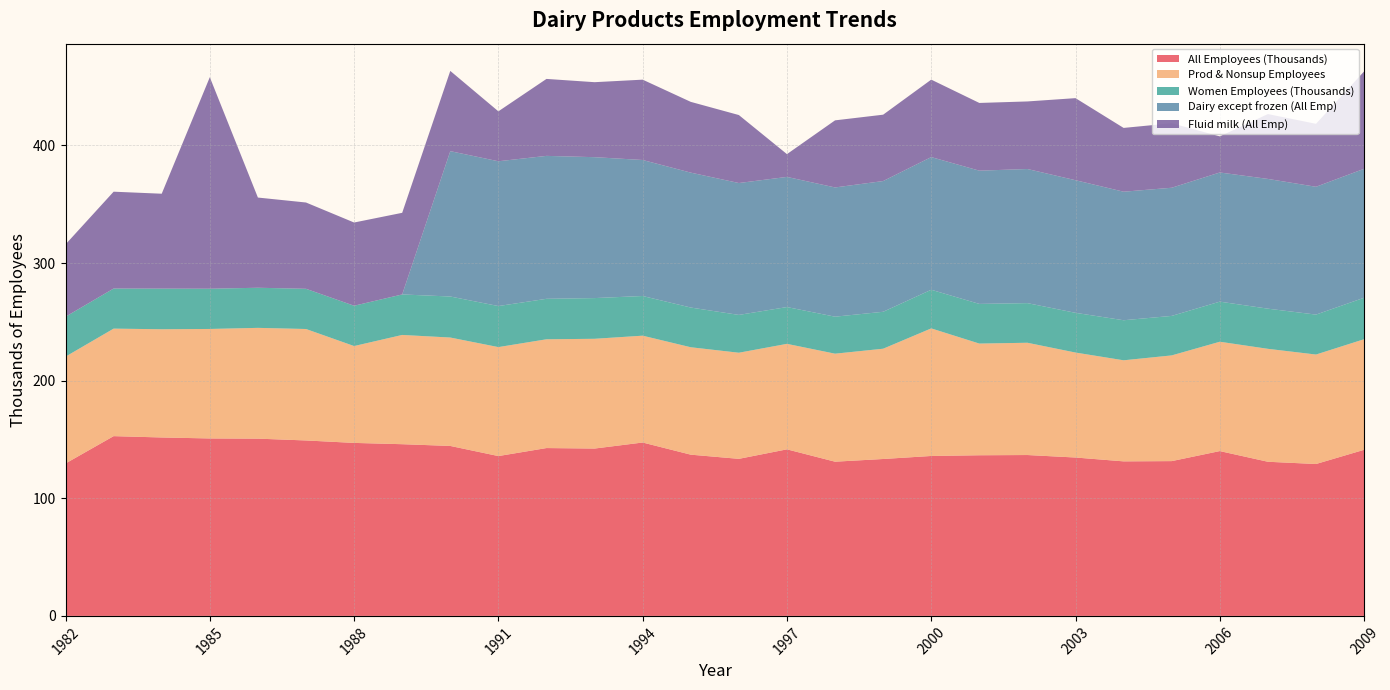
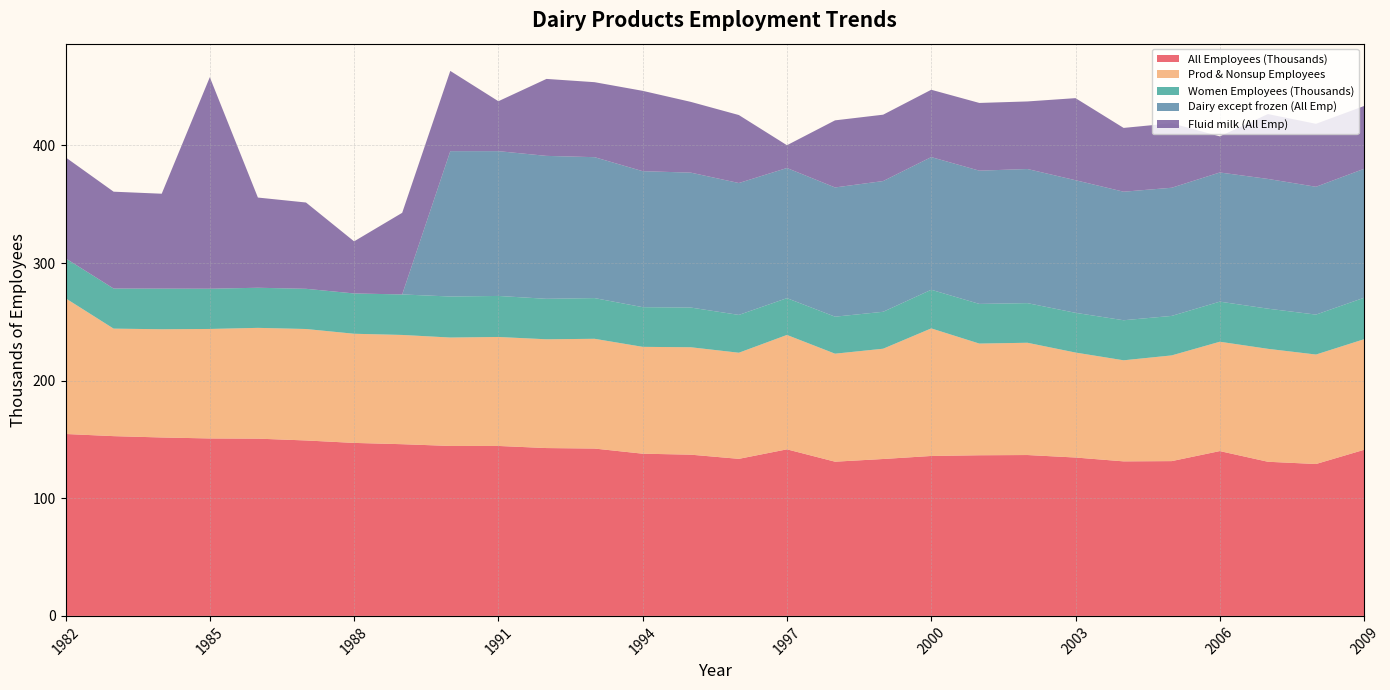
All Employees (Thousands), 1982: 130 -> 155
Prod & Nonsup Employees, 1982: 91 -> 115
Fluid milk (All Emp), 1982: 61 -> 86
Prod & Nonsup Employees, 1988: 82 -> 93
Fluid milk (All Emp), 1988: 71 -> 44
All Employees (Thousands), 1991: 136 -> 144
All Employees (Thousands), 1994: 147 -> 138
Prod & Nonsup Employees, 1997: 90 -> 97
Fluid milk (All Emp), 2000: 66 -> 57
Fluid milk (All Emp), 2009: 83 -> 53
